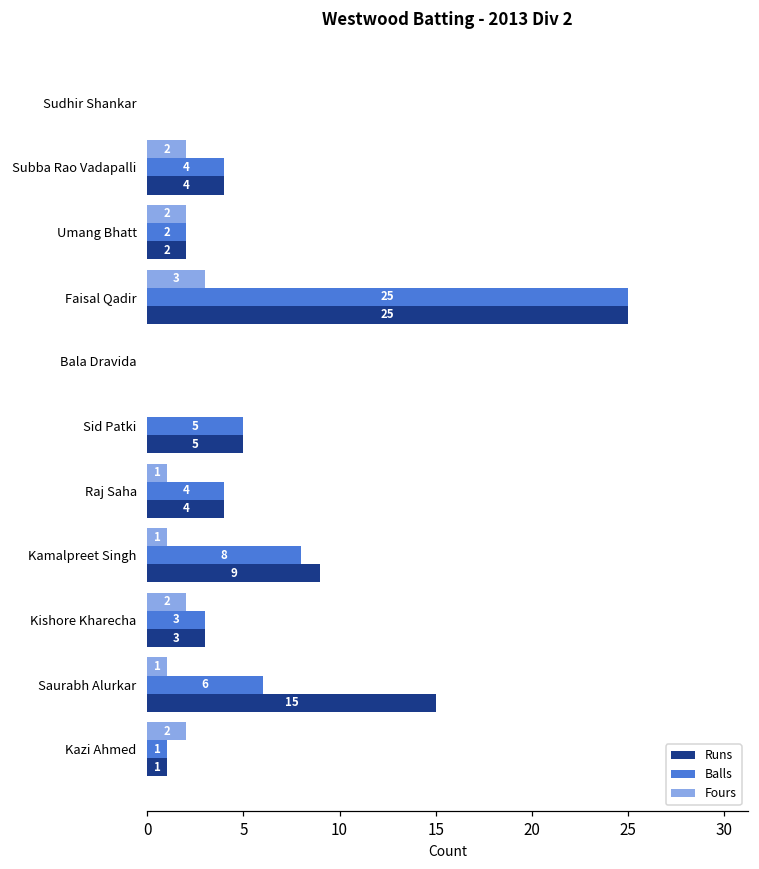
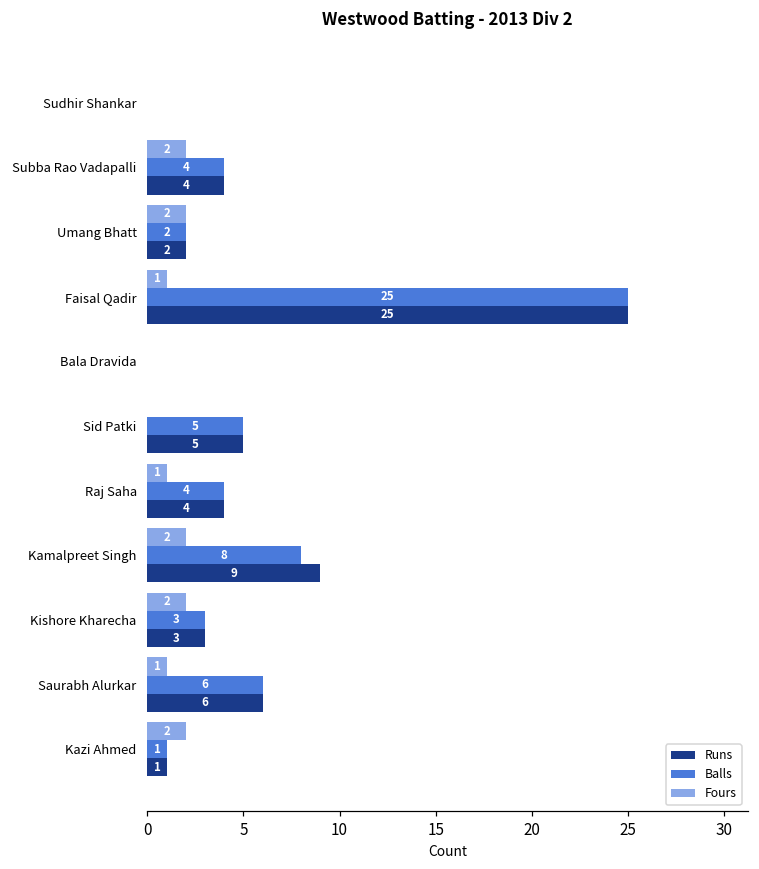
Fours, Faisal Qadir: 3 -> 1
Fours, Kamalpreet Singh: 1 -> 2
Runs, Saurabh Alurkar: 15 -> 6
